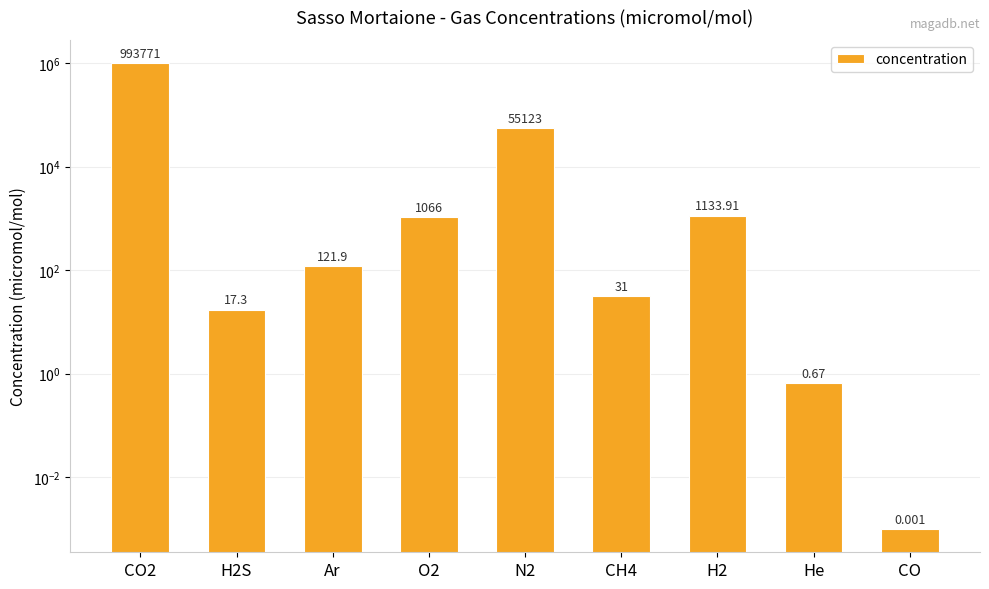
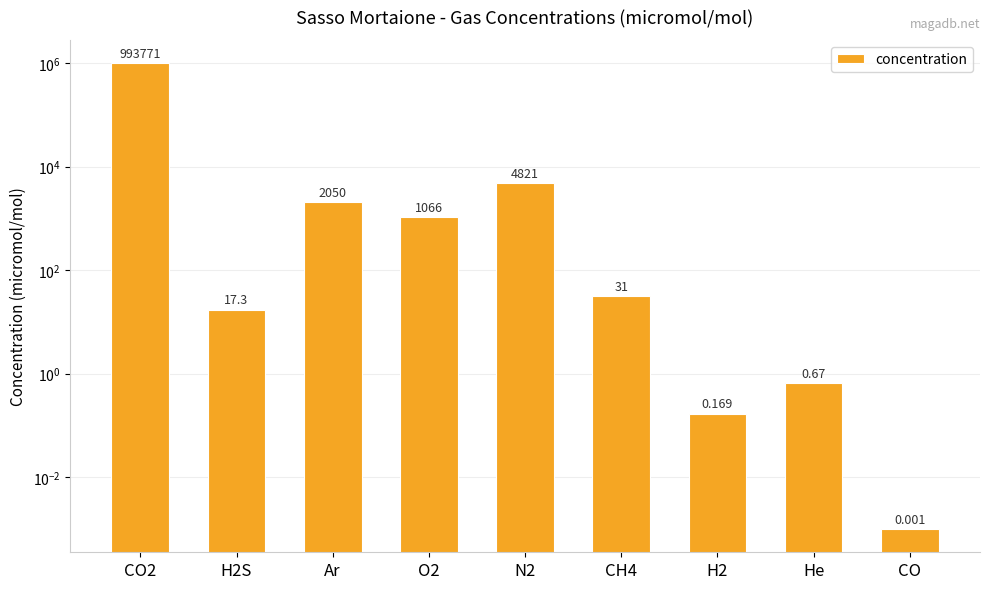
Ar: 121.9 -> 2050
N2: 55123 -> 4821
H2: 1133.91 -> 0.169
